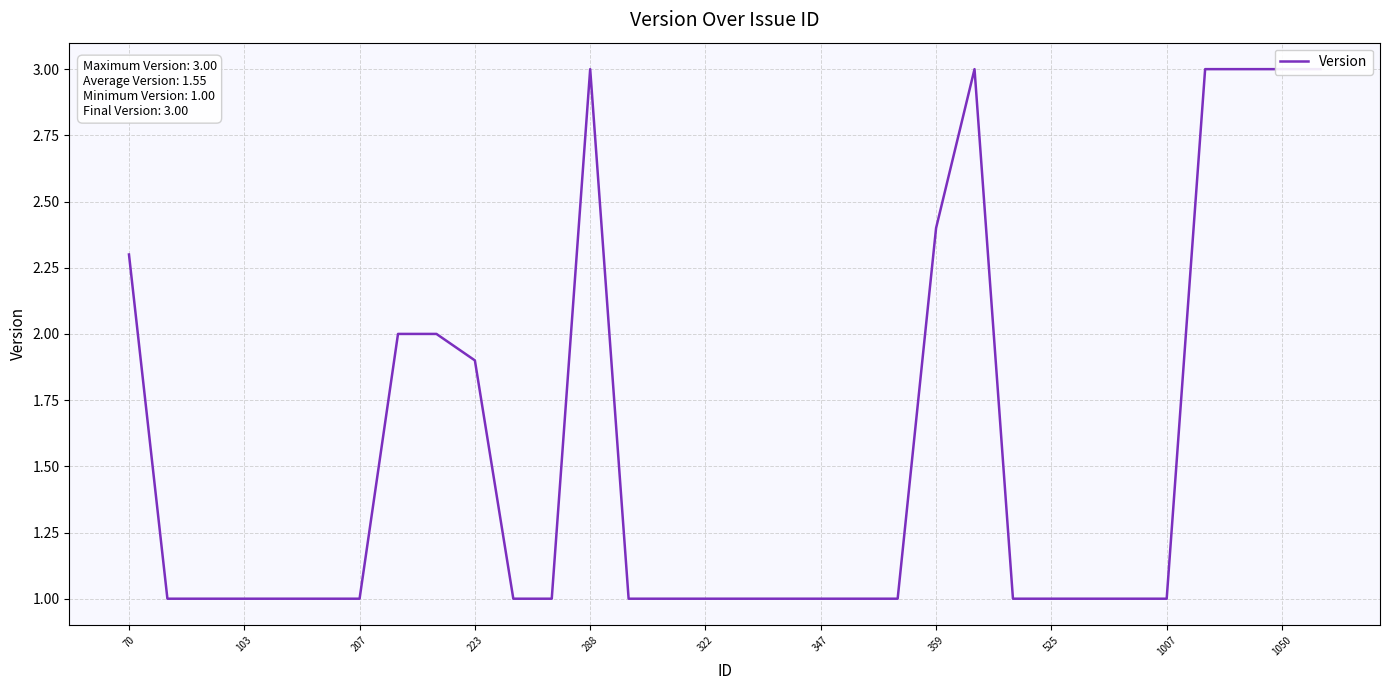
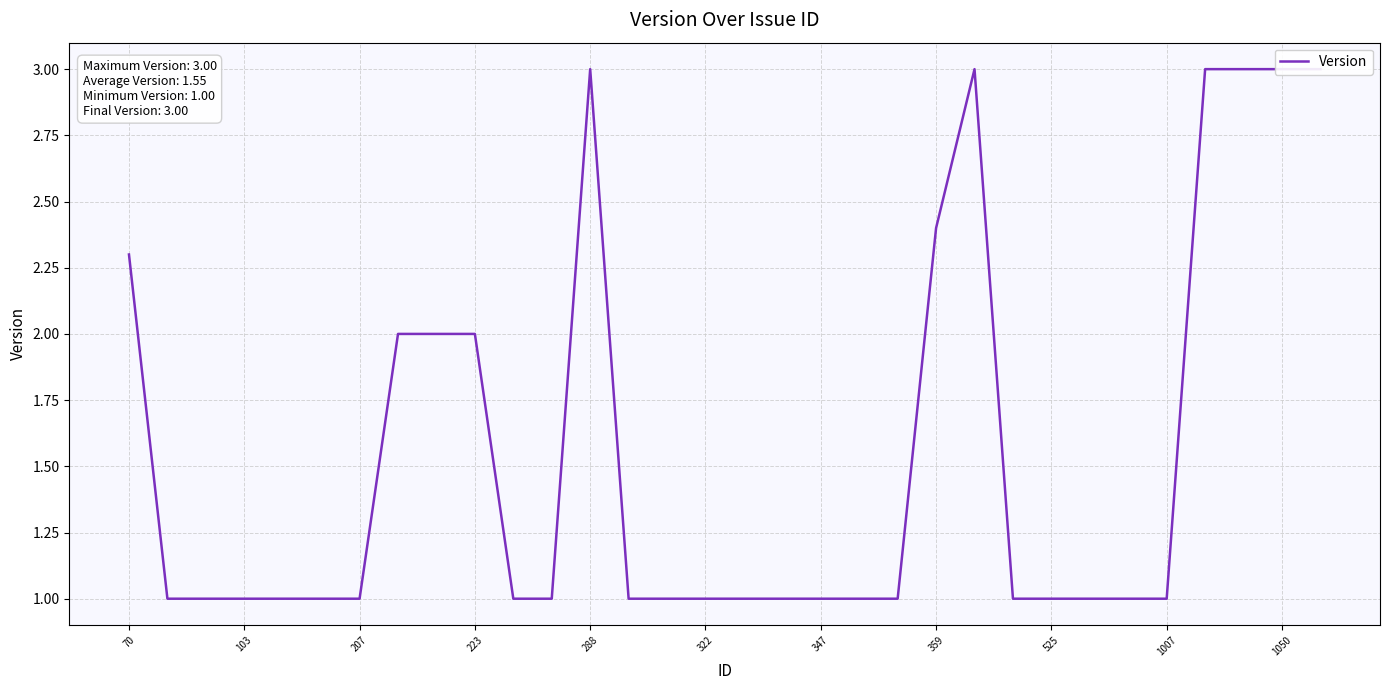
223: 1.9 -> 2.0
